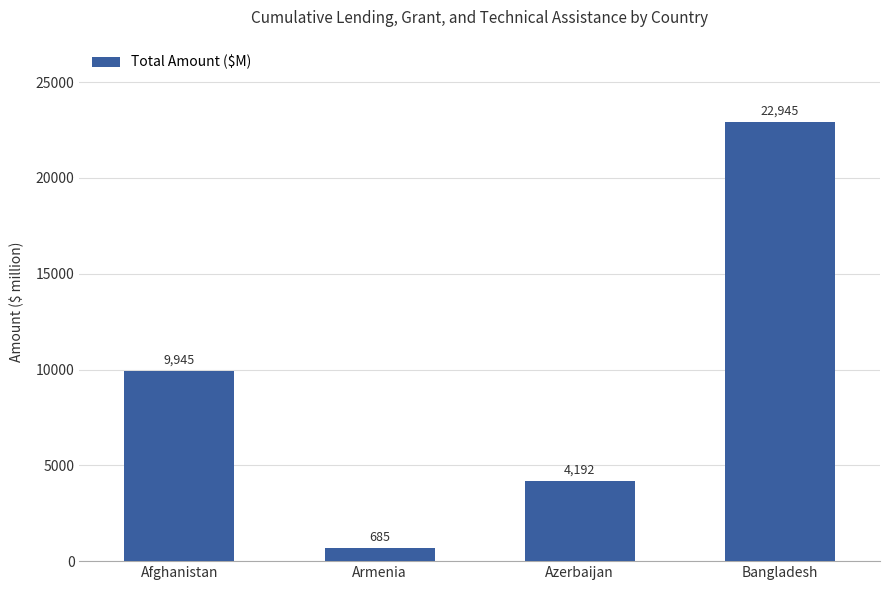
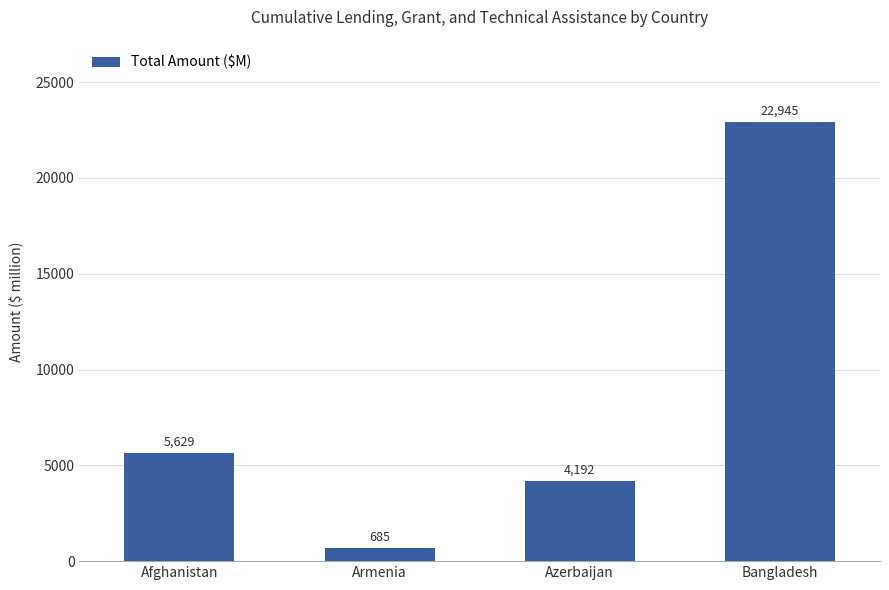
Afghanistan: 9,945 -> 5,629
